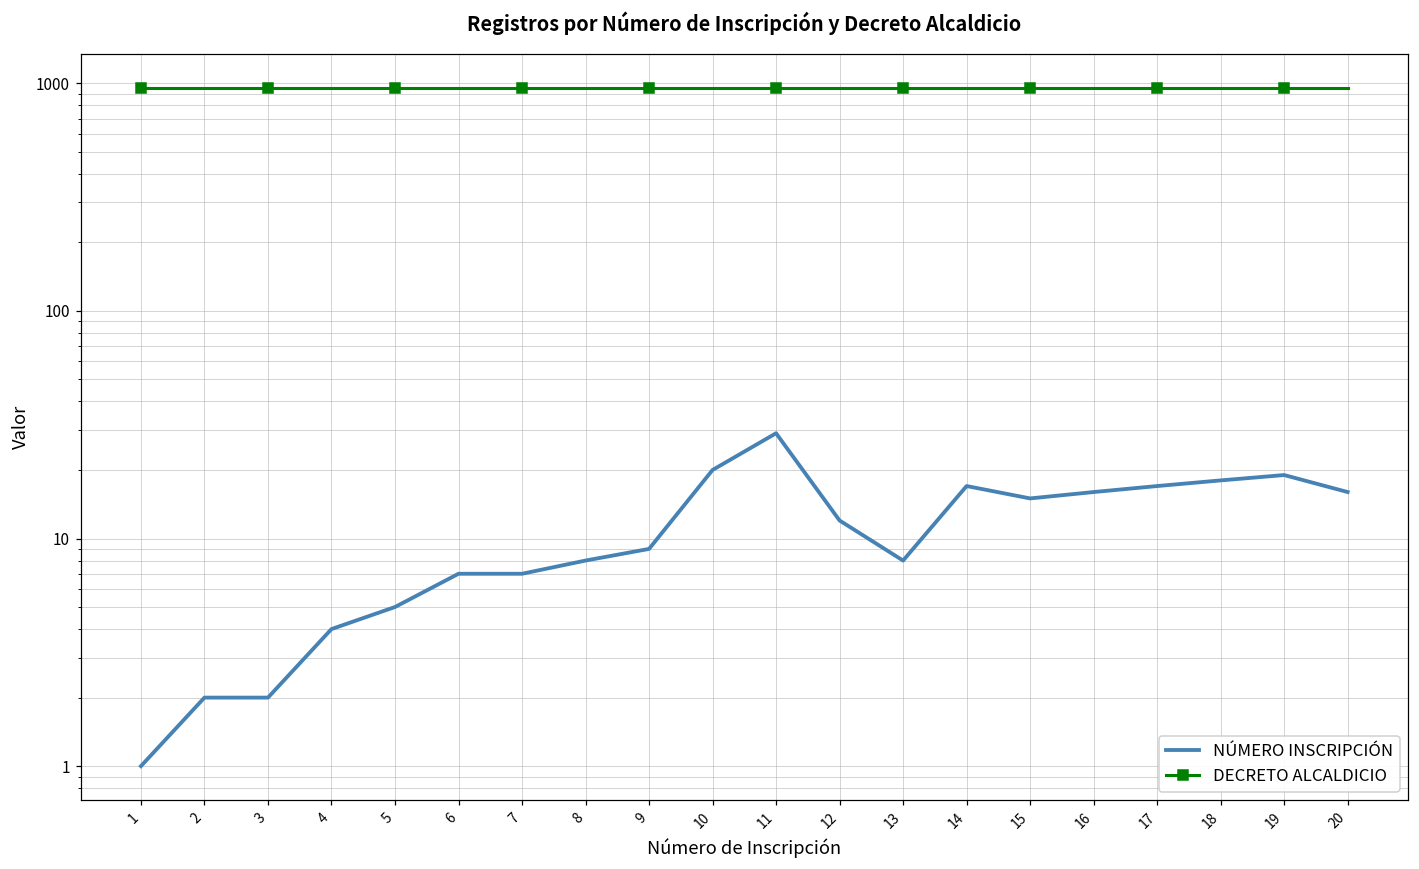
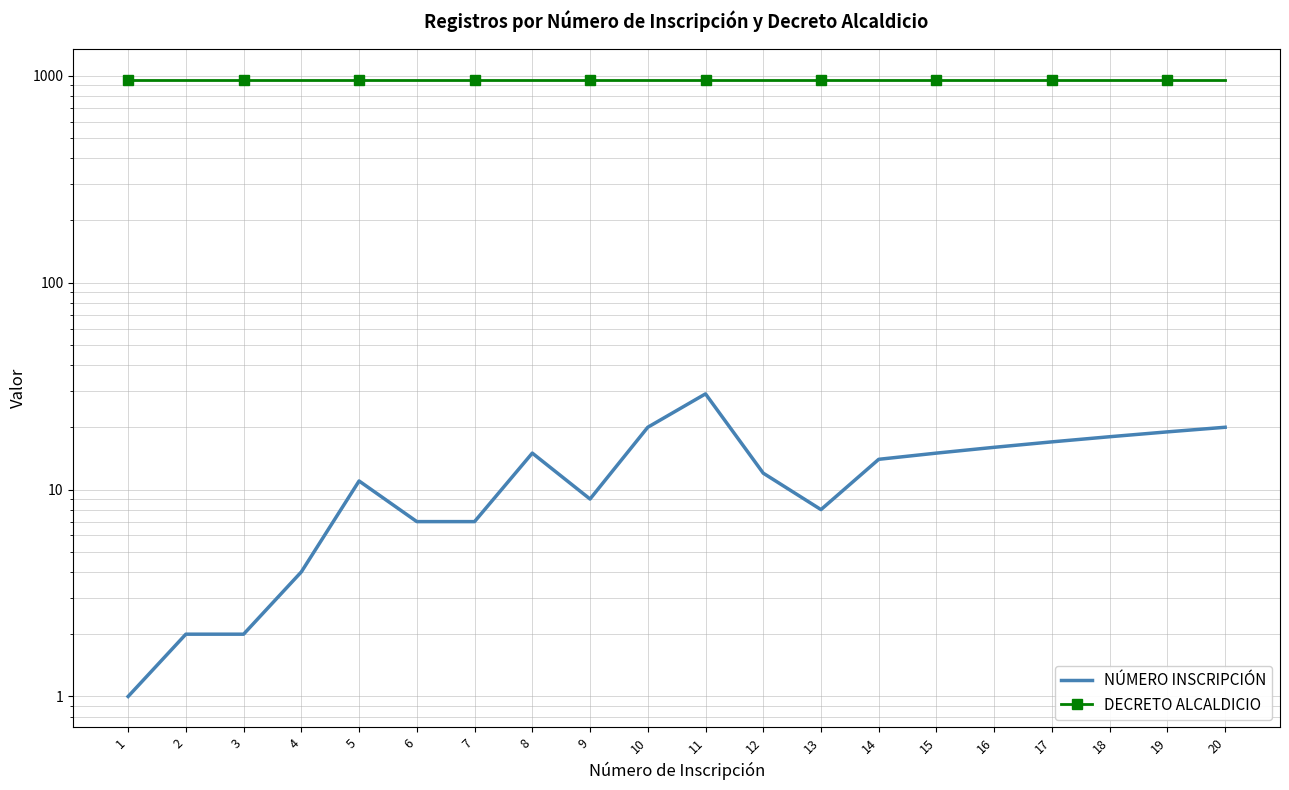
NÚMERO INSCRIPCIÓN, 5: 5 -> 11
NÚMERO INSCRIPCIÓN, 8: 8 -> 15
NÚMERO INSCRIPCIÓN, 14: 17 -> 14
NÚMERO INSCRIPCIÓN, 20: 16 -> 20
